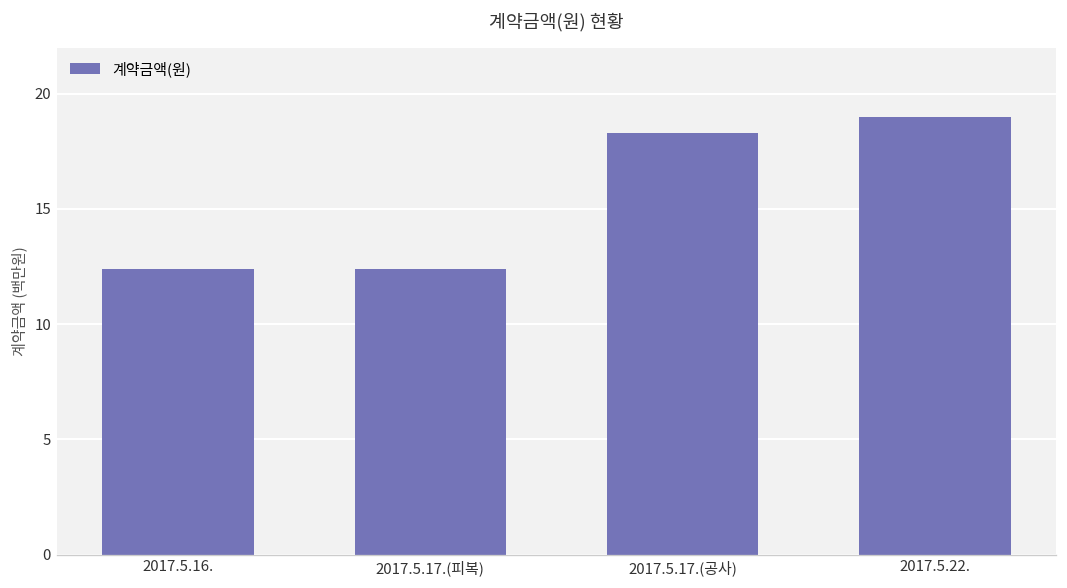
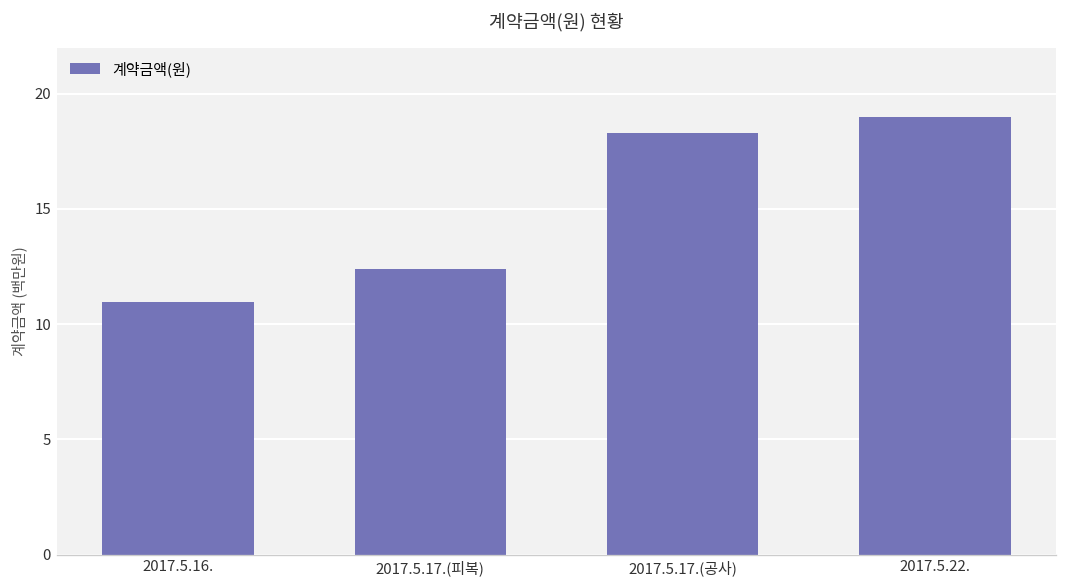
2017.5.16.: 12.4 -> 11.0
